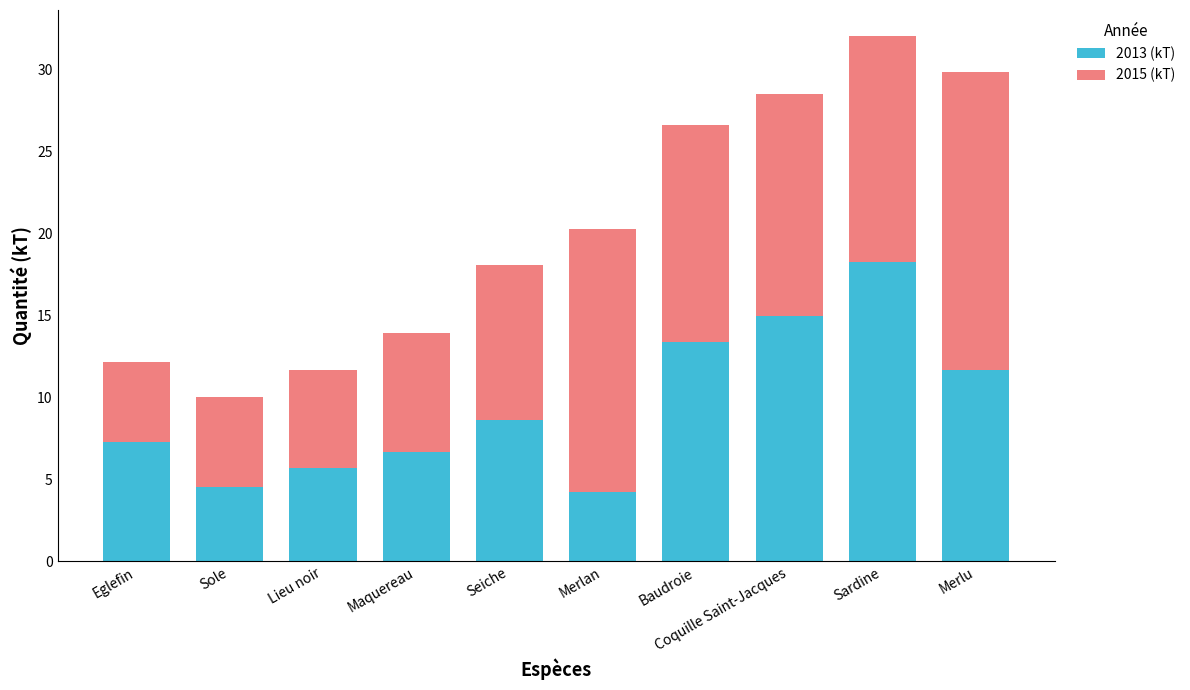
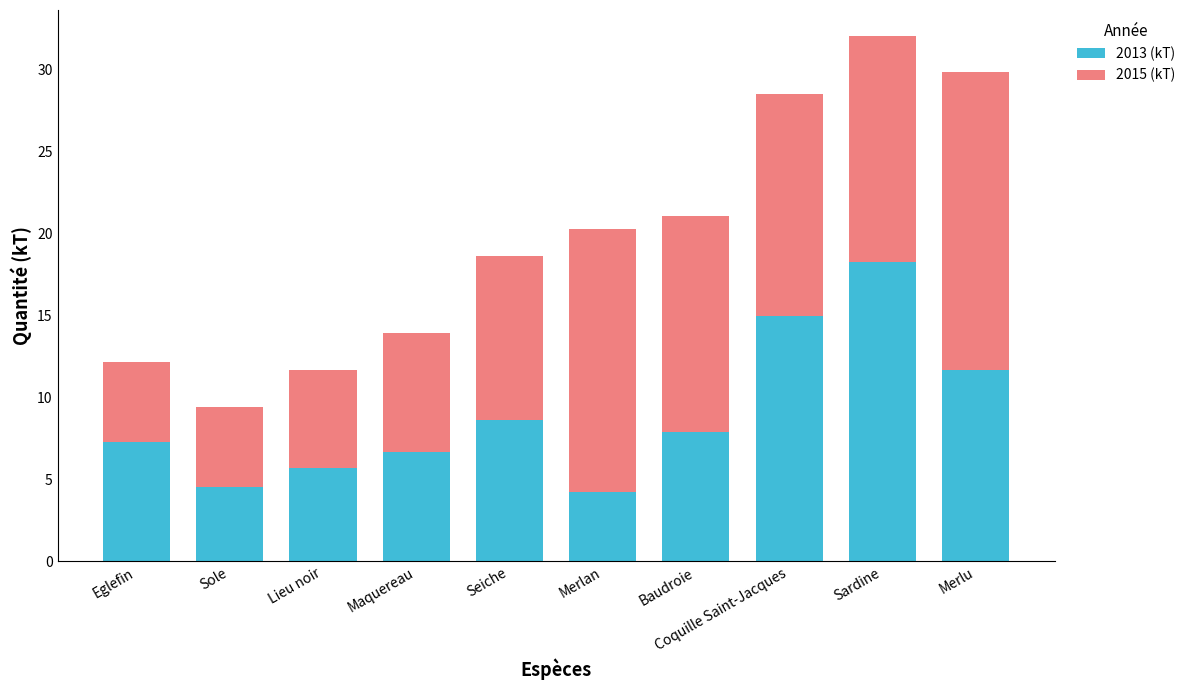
2015 (kT), Sole: 5.5 -> 4.9
2015 (kT), Seiche: 9.5 -> 10.0
2013 (kT), Baudroie: 13.4 -> 7.9
